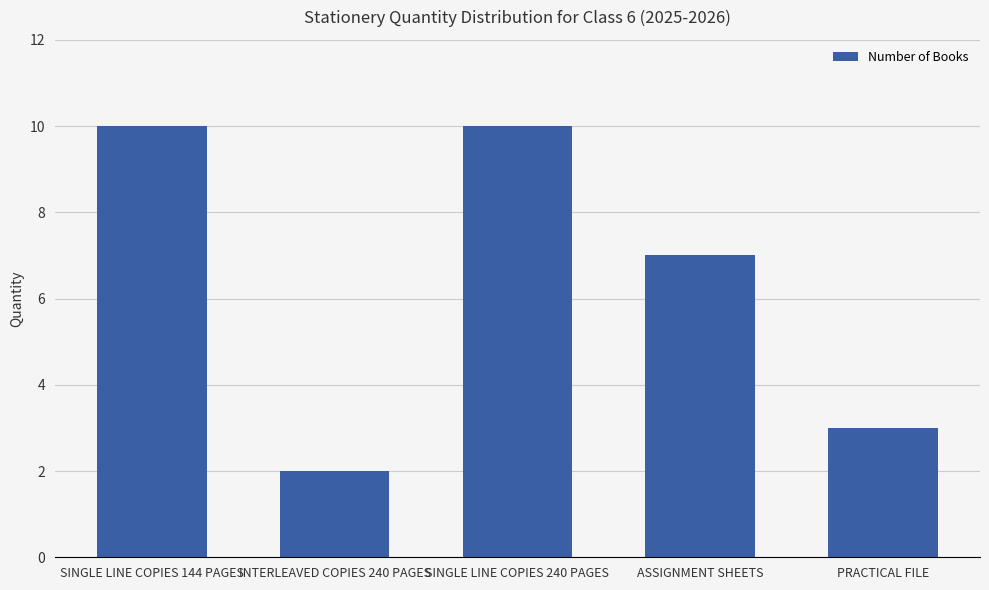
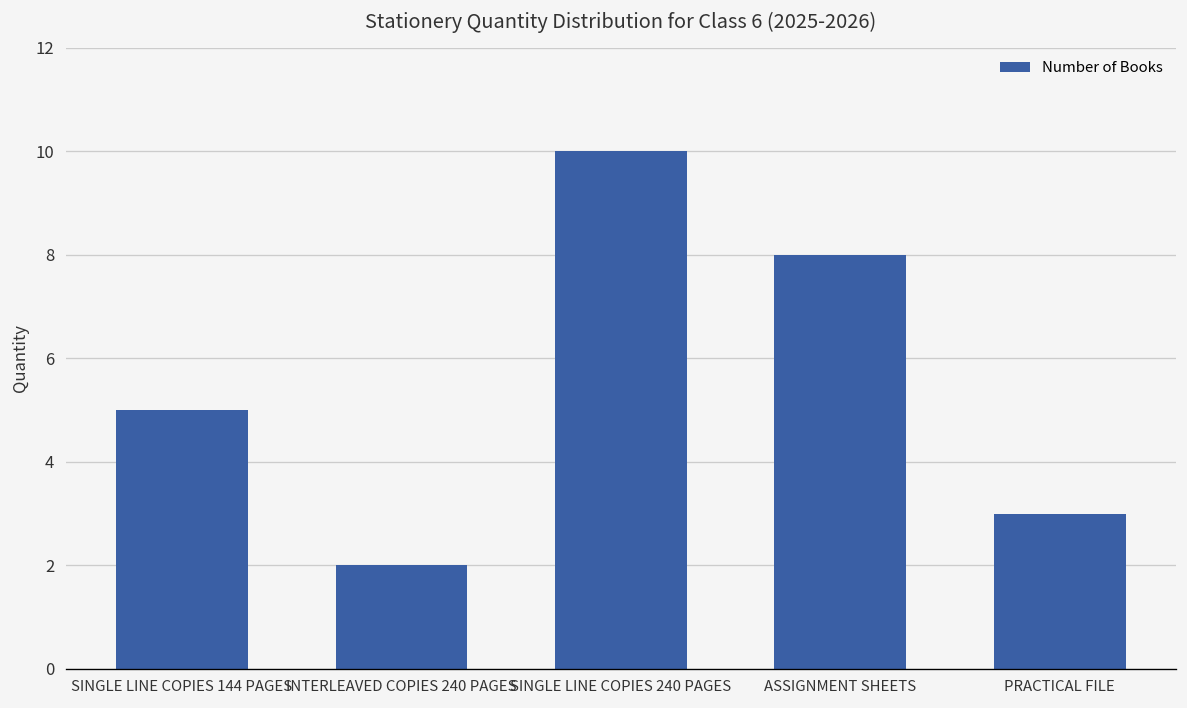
SINGLE LINE COPIES 144 PAGES: 10 -> 5
ASSIGNMENT SHEETS: 7 -> 8
